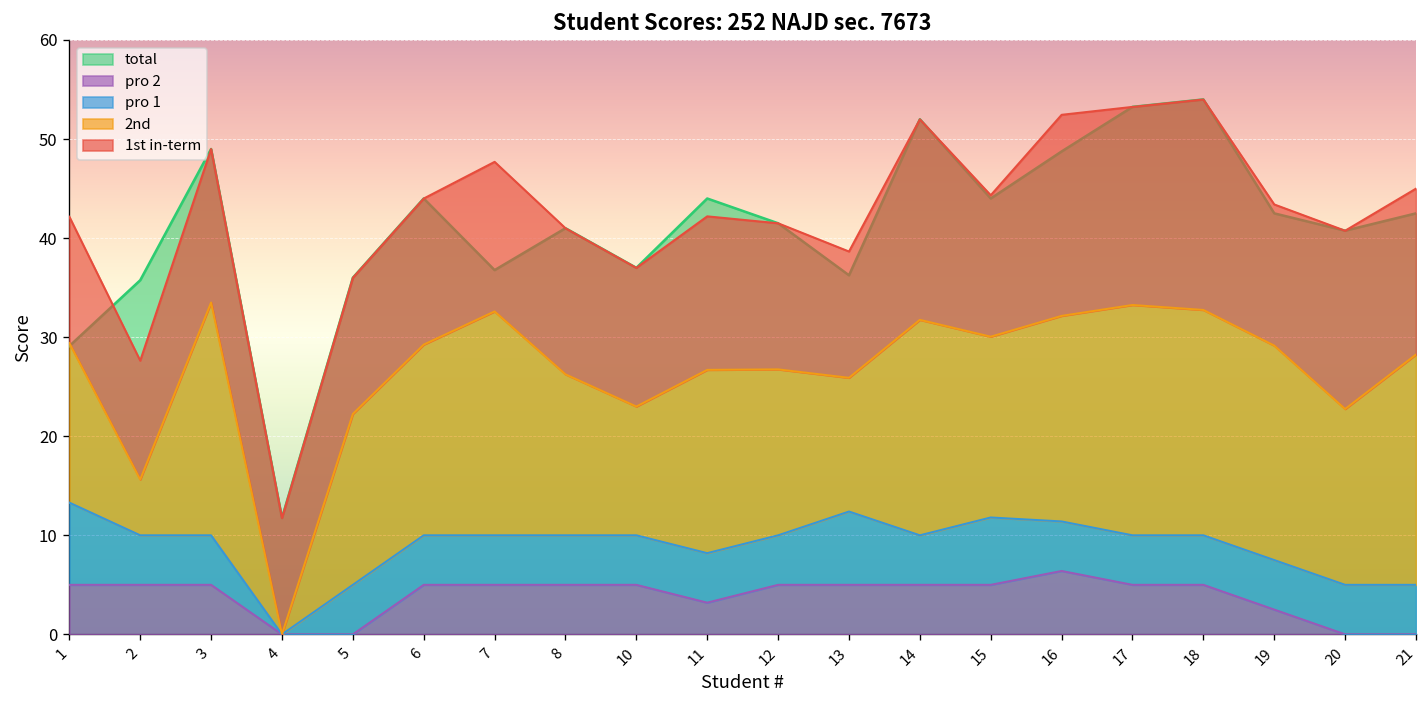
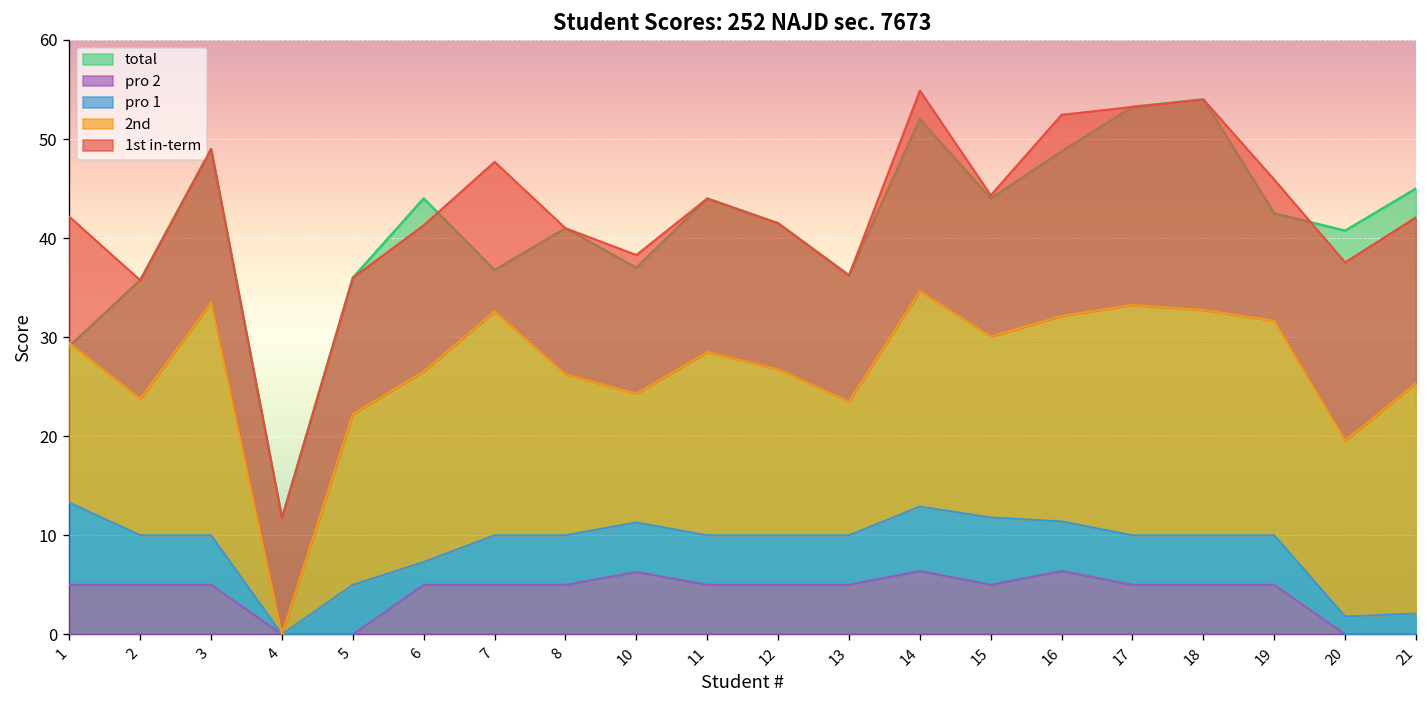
2nd, 2: 6 -> 14
pro 1, 6: 5 -> 2
pro 2, 10: 5 -> 6
pro 2, 11: 3 -> 5
pro 1, 13: 7 -> 5
pro 2, 14: 5 -> 6
pro 1, 14: 5 -> 7
pro 2, 19: 3 -> 5
pro 1, 20: 5 -> 2
total, 21: 43 -> 45
pro 1, 21: 5 -> 2
